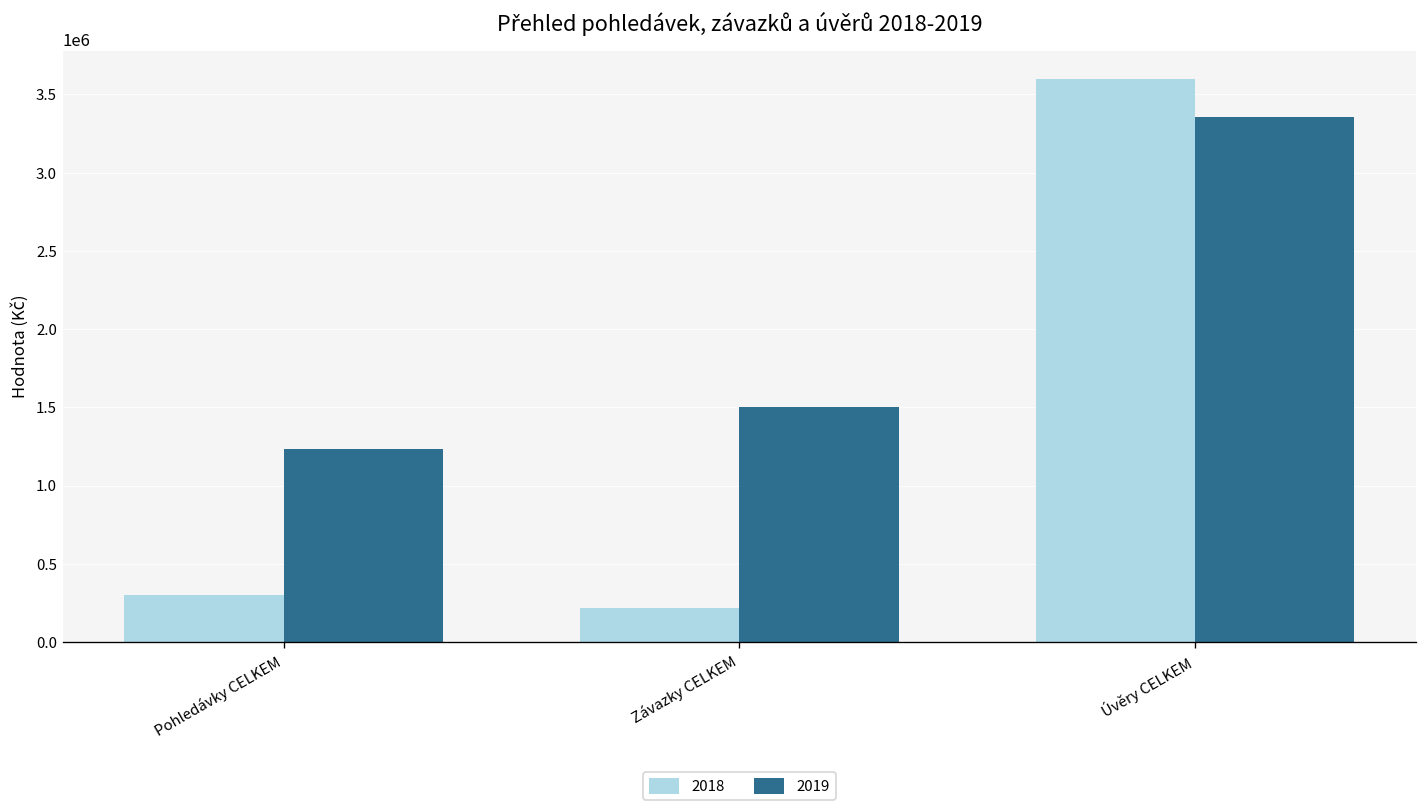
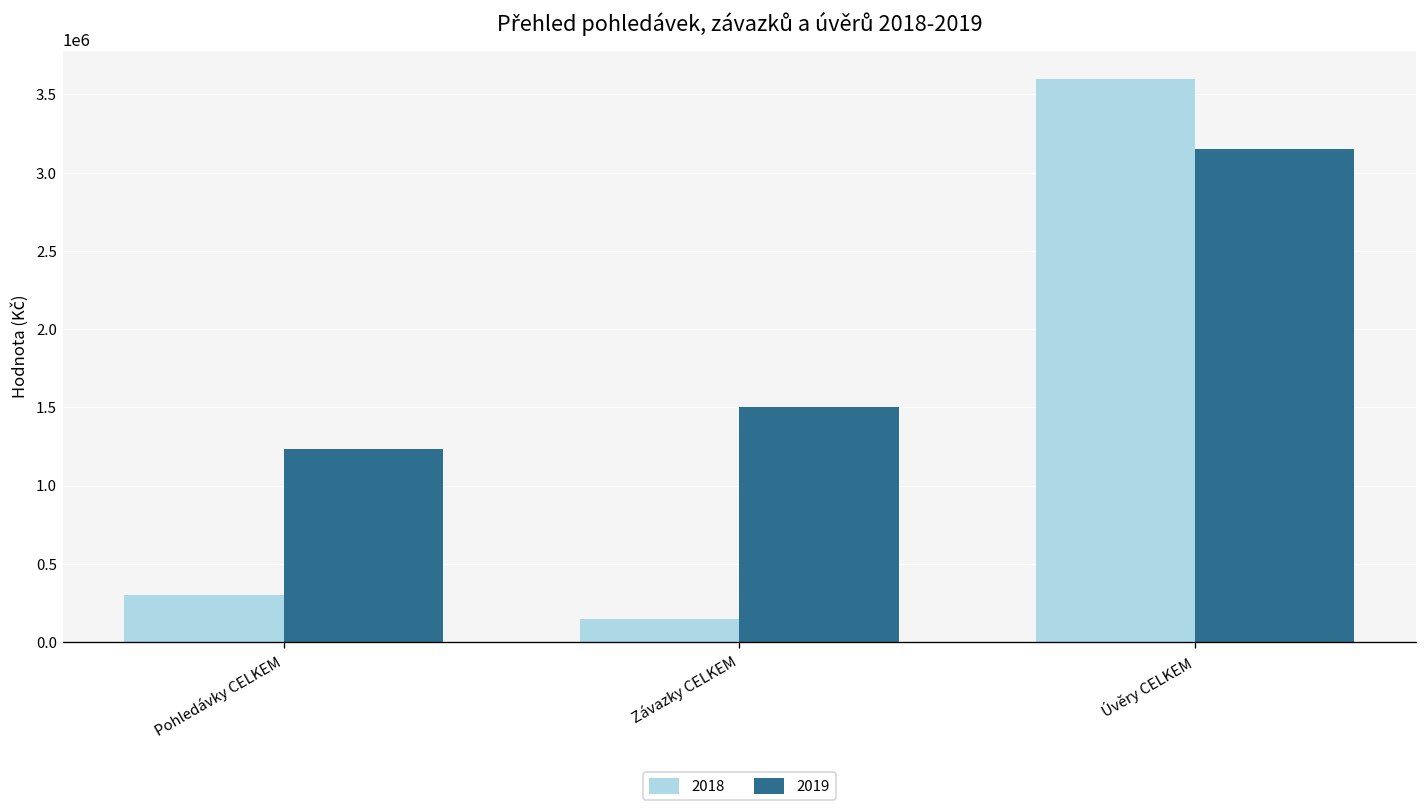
2018, Závazky CELKEM: 220000 -> 140000
2019, Úvěry CELKEM: 3350000 -> 3150000
